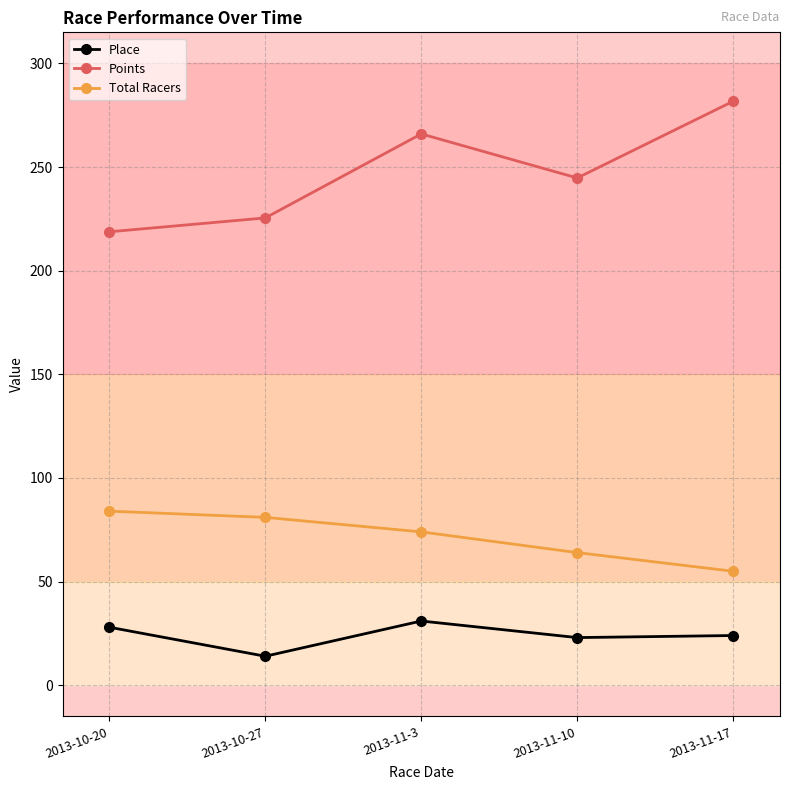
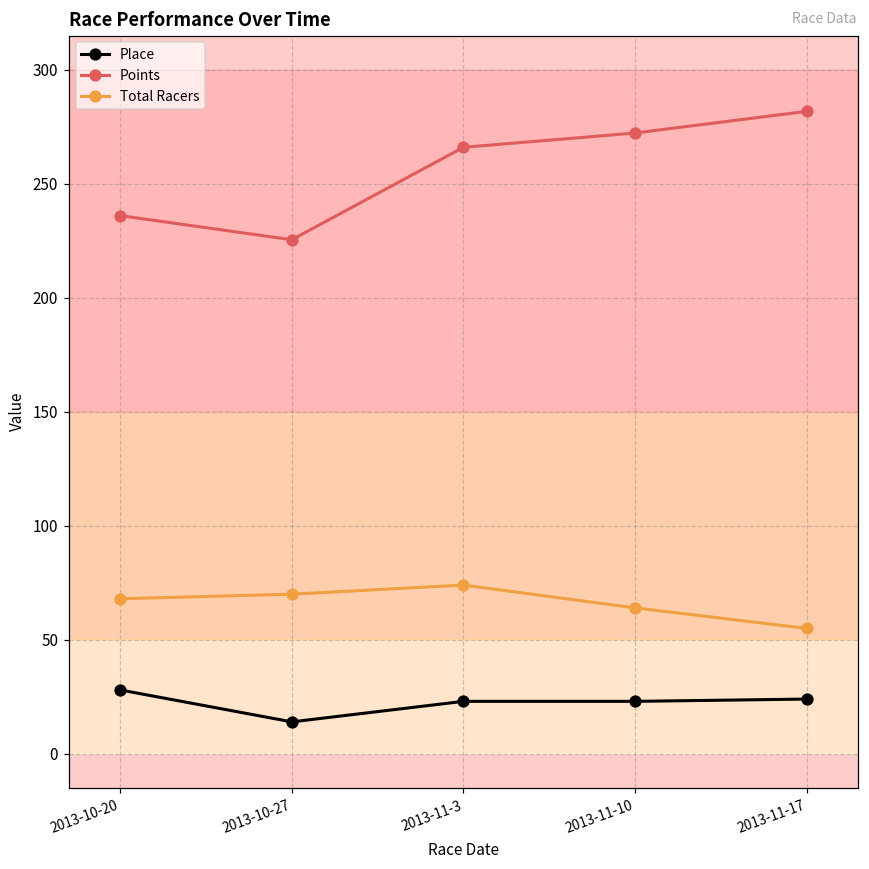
Points, 2013-10-20: 219 -> 236
Total Racers, 2013-10-20: 84 -> 68
Total Racers, 2013-10-27: 81 -> 70
Place, 2013-11-3: 31 -> 23
Points, 2013-11-10: 245 -> 272
